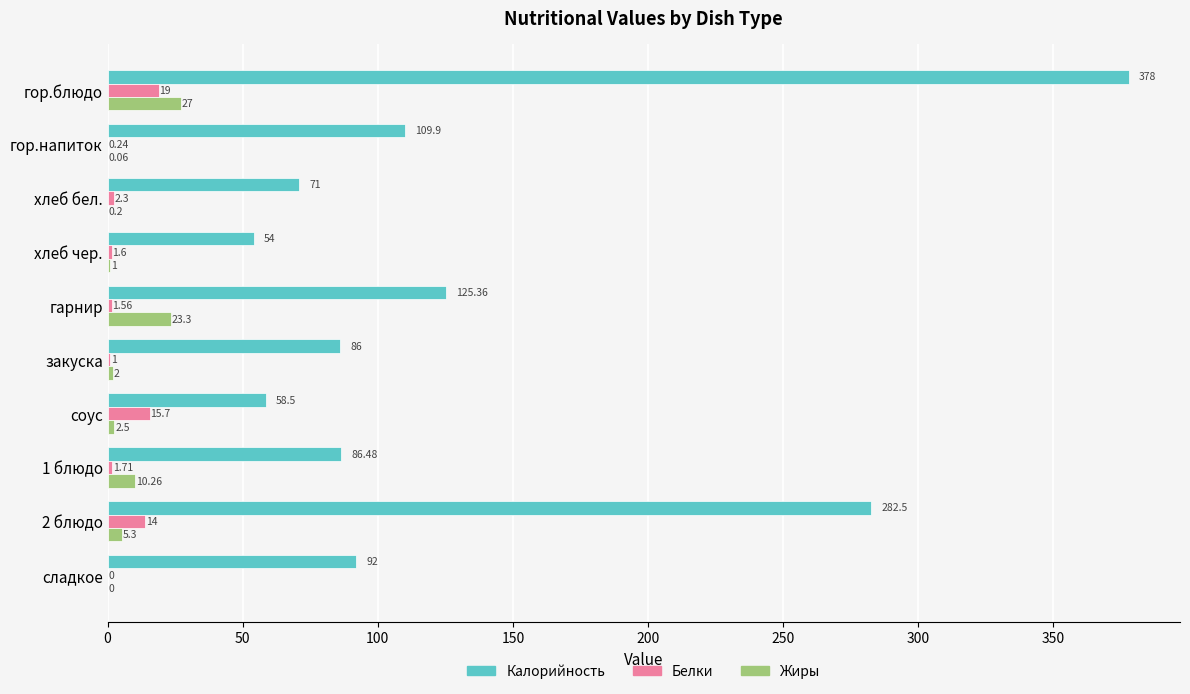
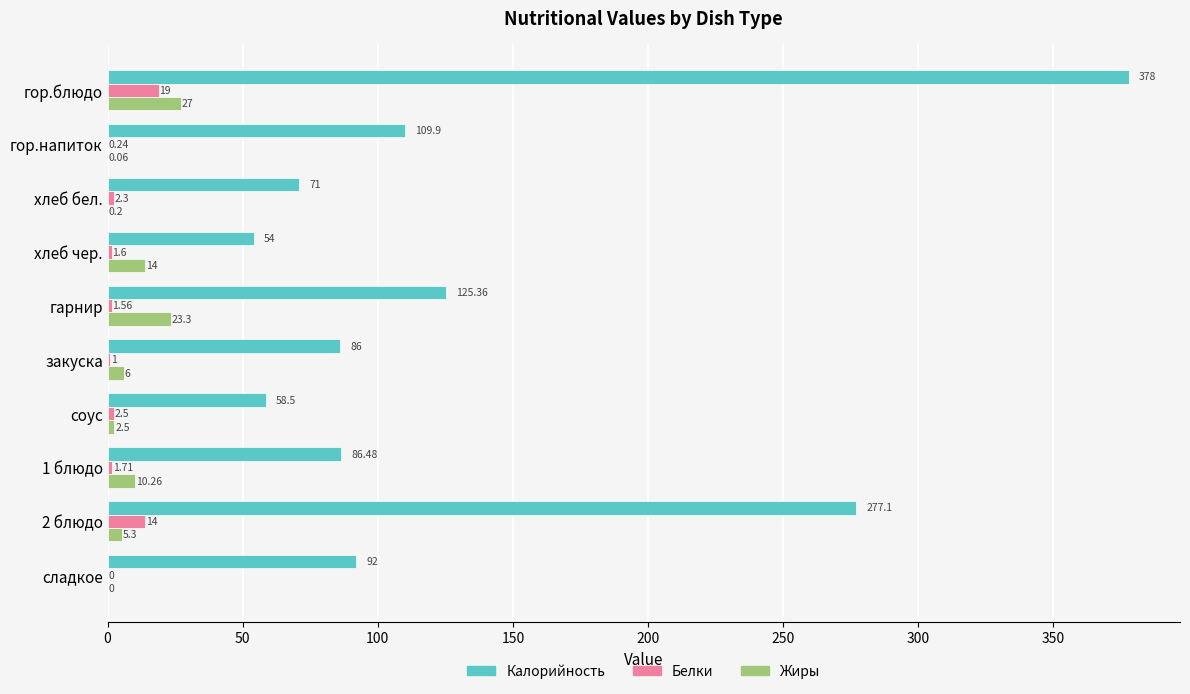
Жиры, хлеб чер.: 1 -> 14
Жиры, закуска: 2 -> 6
Белки, соус: 15.7 -> 2.5
Калорийность, 2 блюдо: 282.5 -> 277.1
